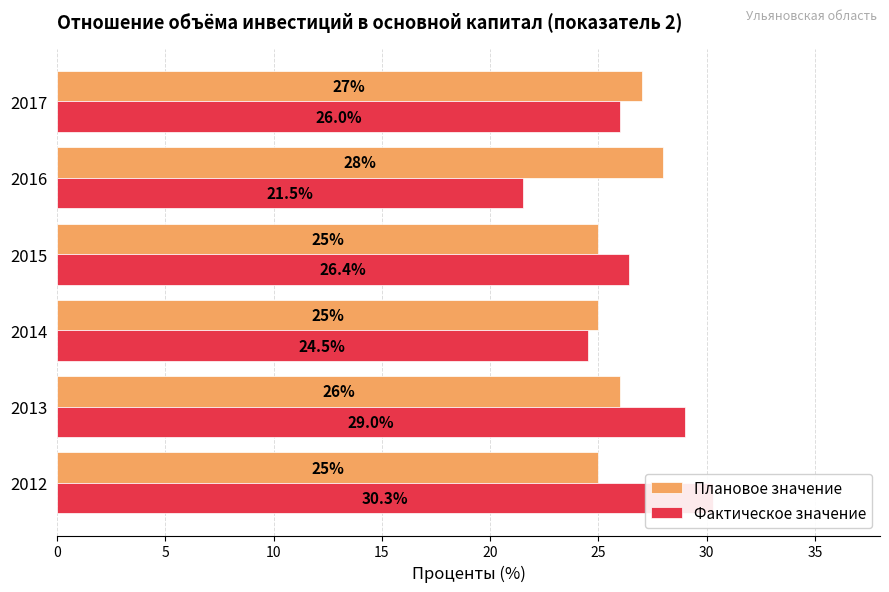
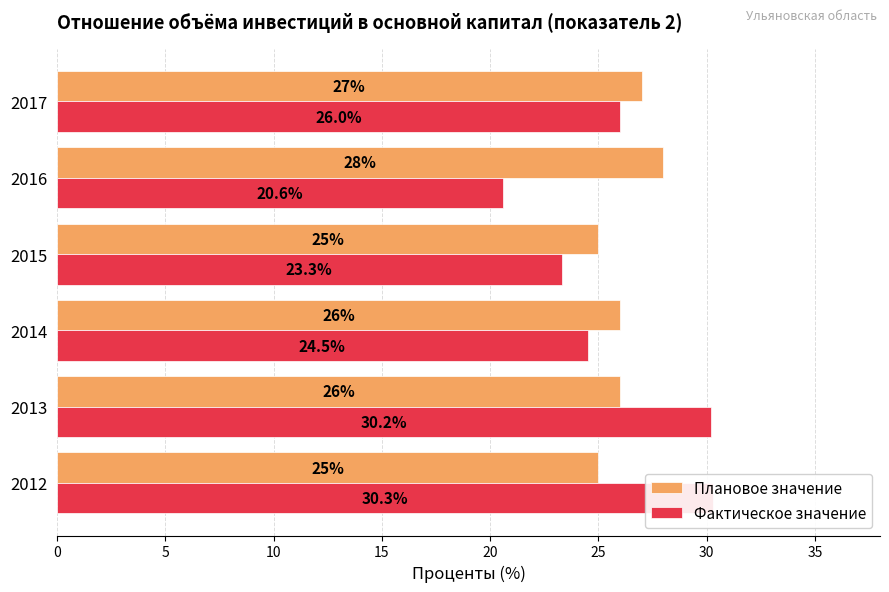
Фактическое значение, 2016: 21.5% -> 20.6%
Фактическое значение, 2015: 26.4% -> 23.3%
Плановое значение, 2014: 25% -> 26%
Фактическое значение, 2013: 29.0% -> 30.2%
